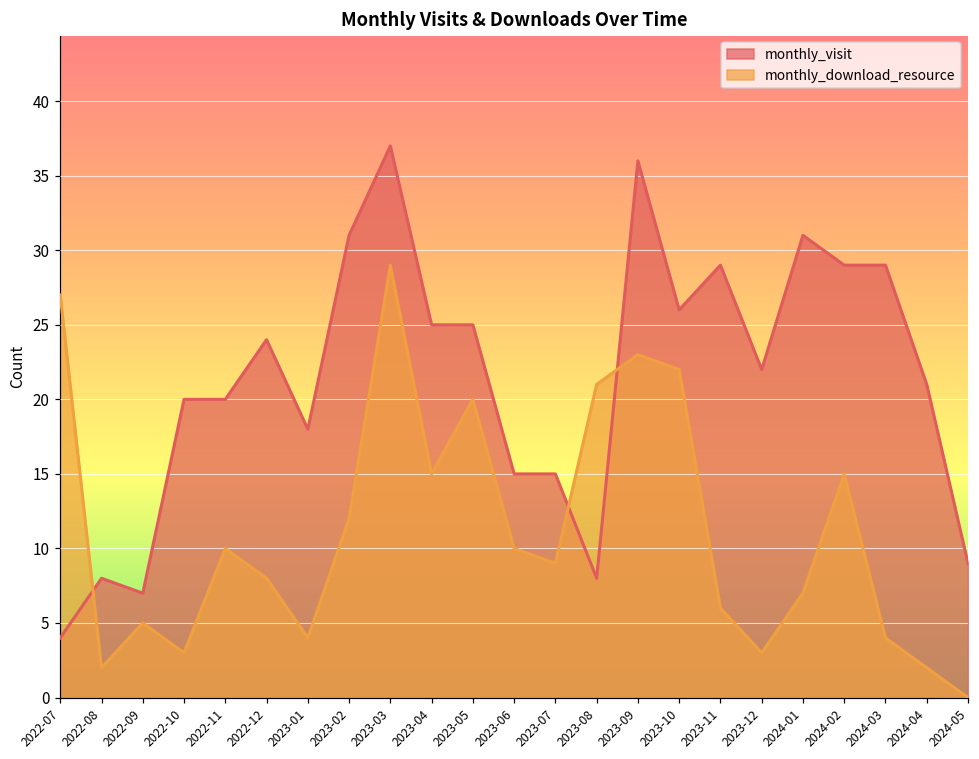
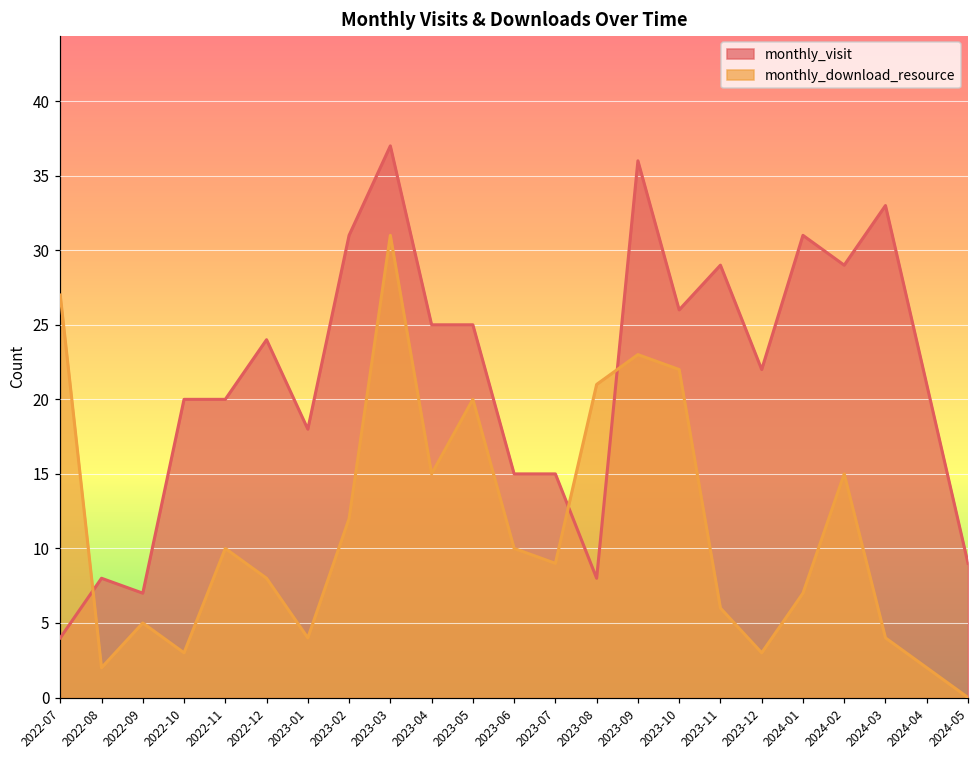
monthly_download_resource, 2023-03: 29 -> 31
monthly_visit, 2024-03: 29 -> 33
